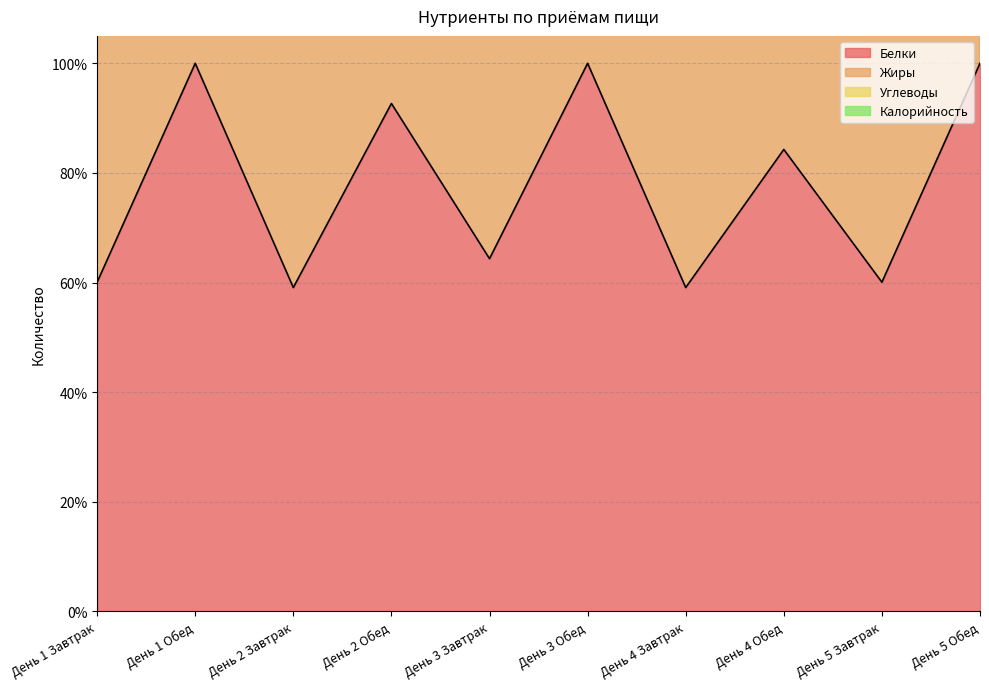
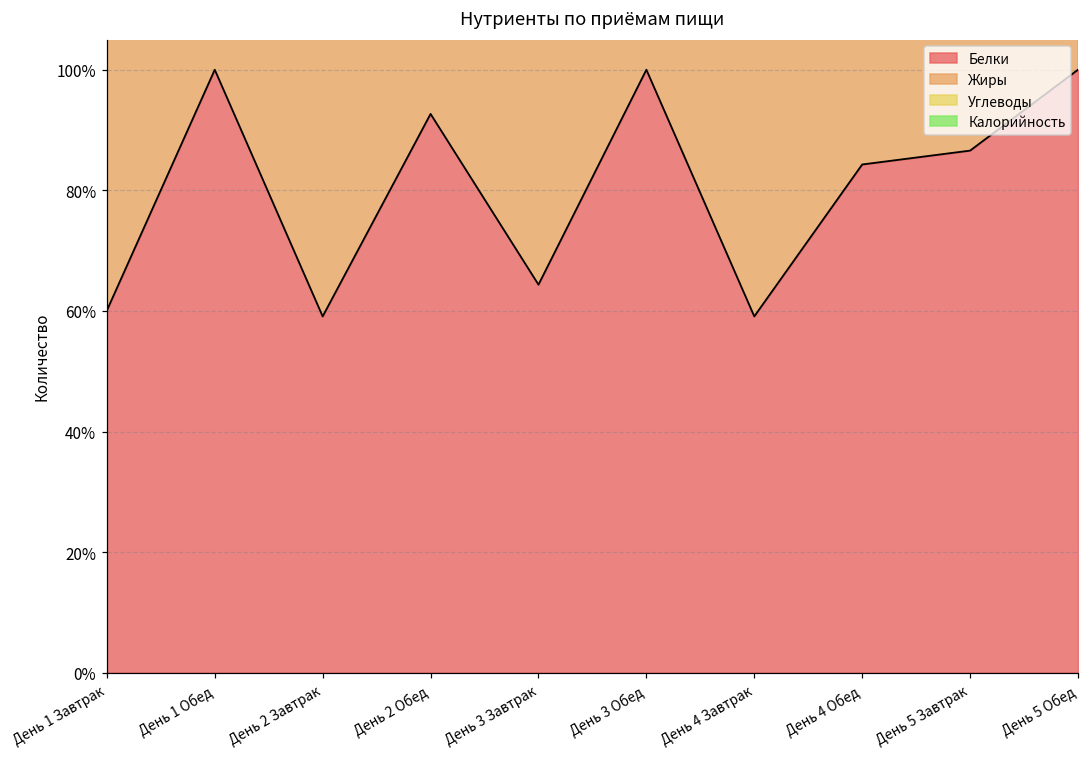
Белки, День 5 Завтрак: 60% -> 87%
